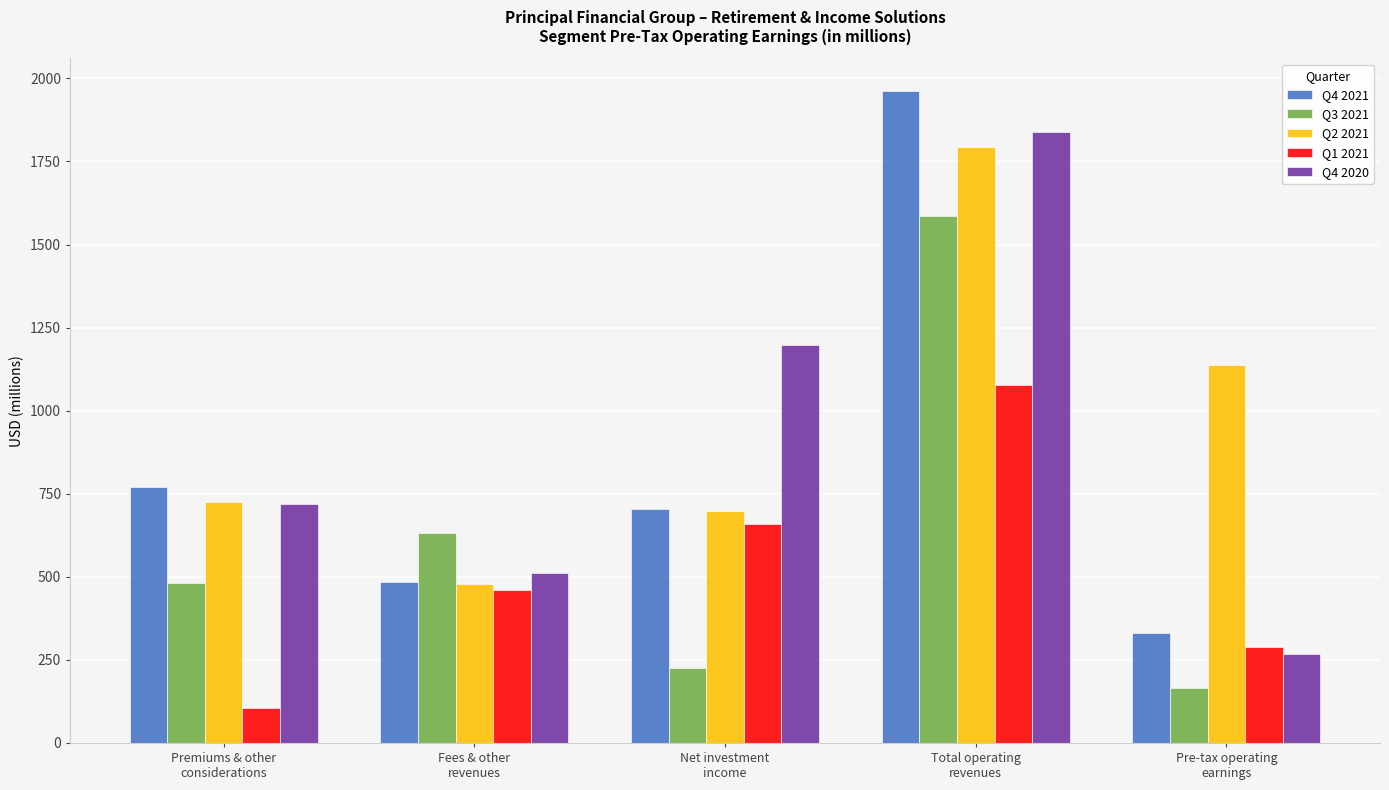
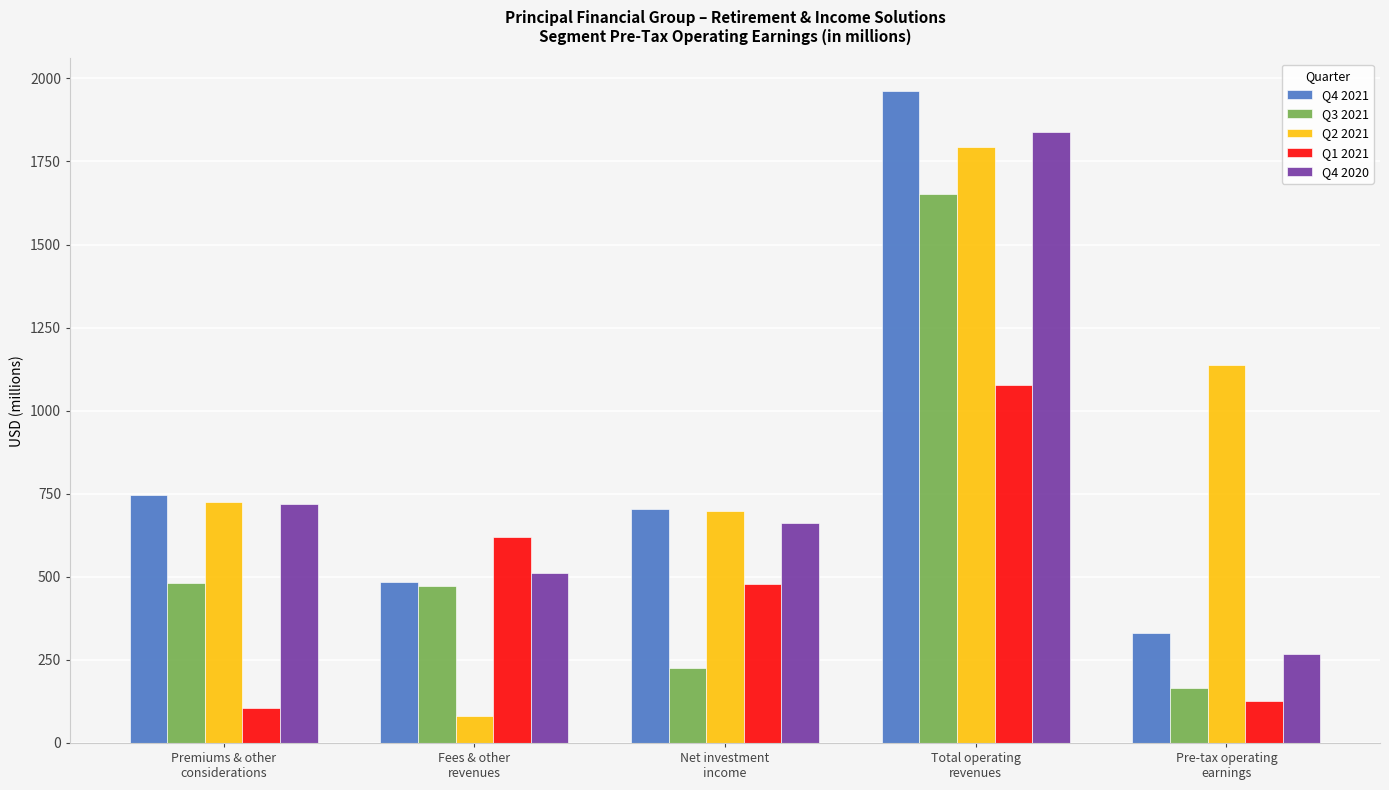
Q4 2021, Premiums & other considerations: 770 -> 750
Q3 2021, Fees & other revenues: 630 -> 470
Q2 2021, Fees & other revenues: 480 -> 80
Q1 2021, Fees & other revenues: 460 -> 620
Q1 2021, Net investment income: 660 -> 480
Q4 2020, Net investment income: 1200 -> 660
Q3 2021, Total operating revenues: 1590 -> 1650
Q1 2021, Pre-tax operating earnings: 290 -> 130
